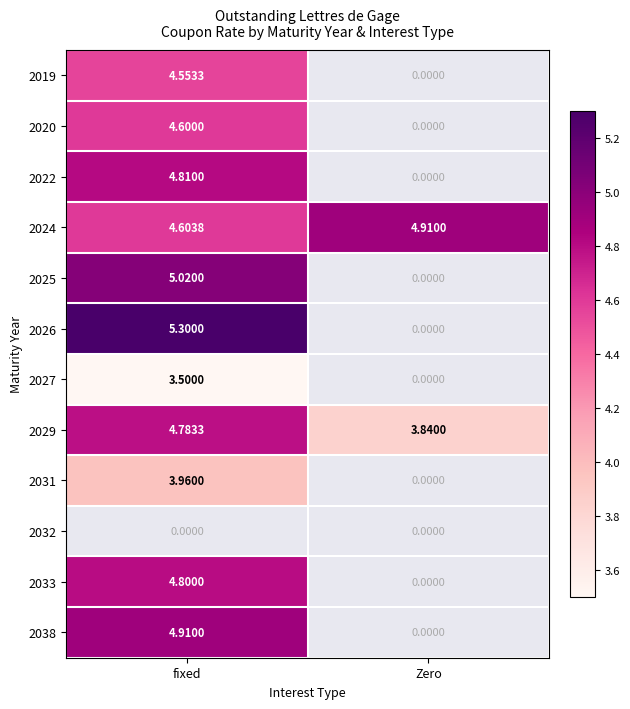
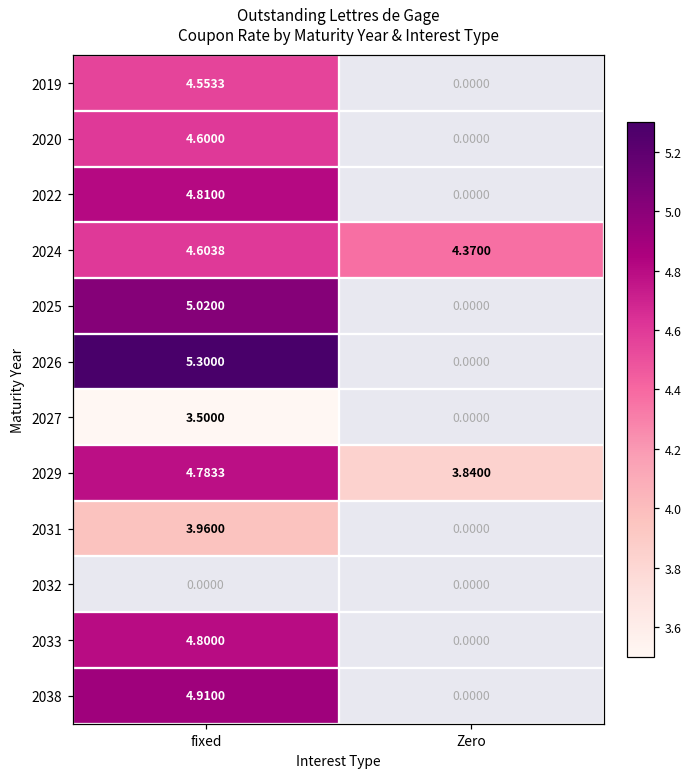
2024, Zero: 4.9100 -> 4.3700
